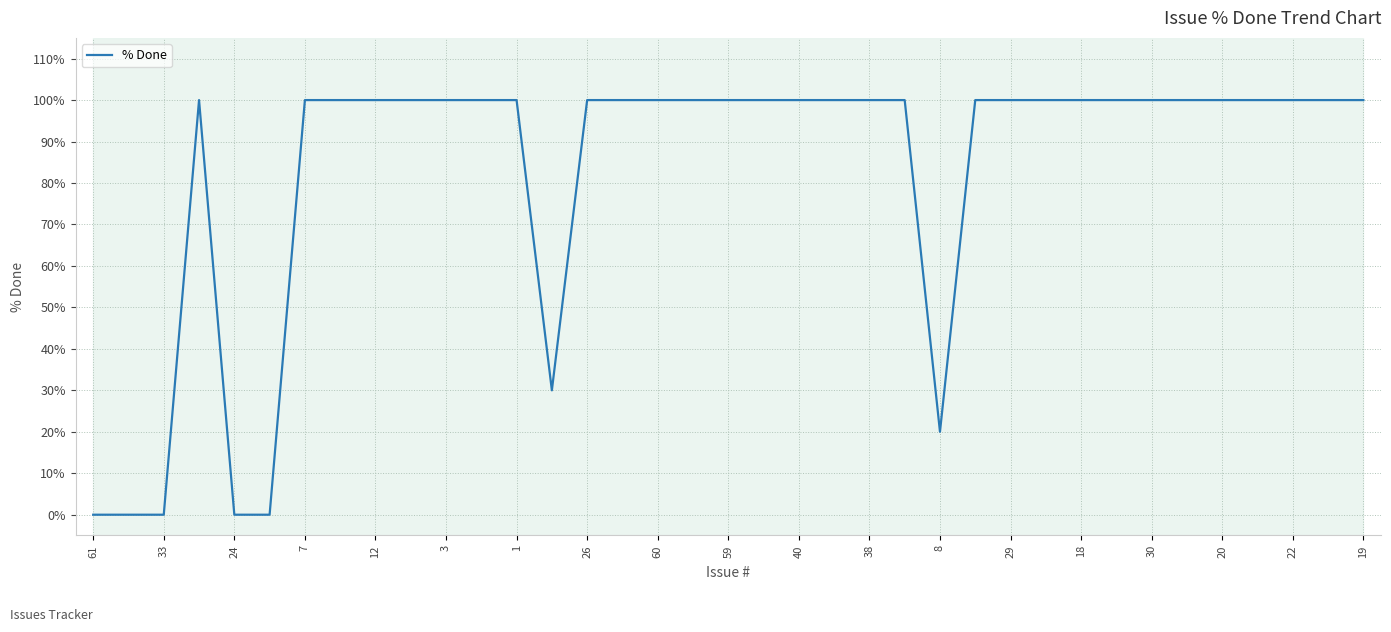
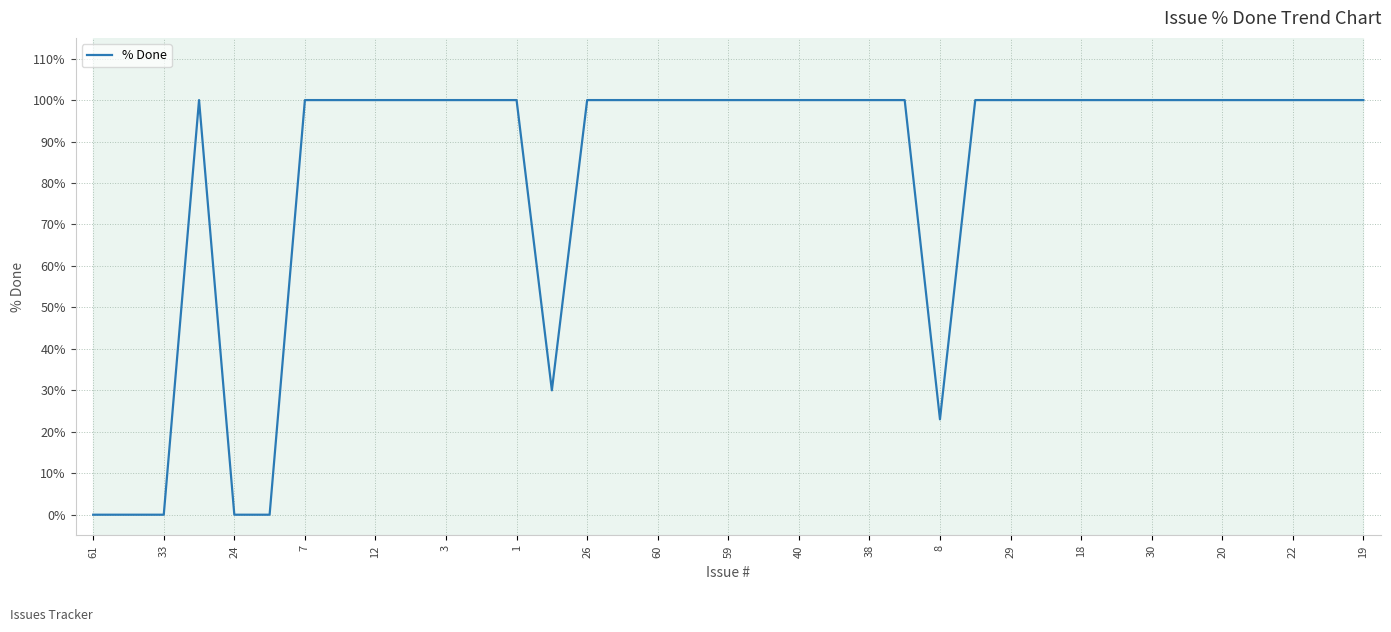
8: 20% -> 23%
